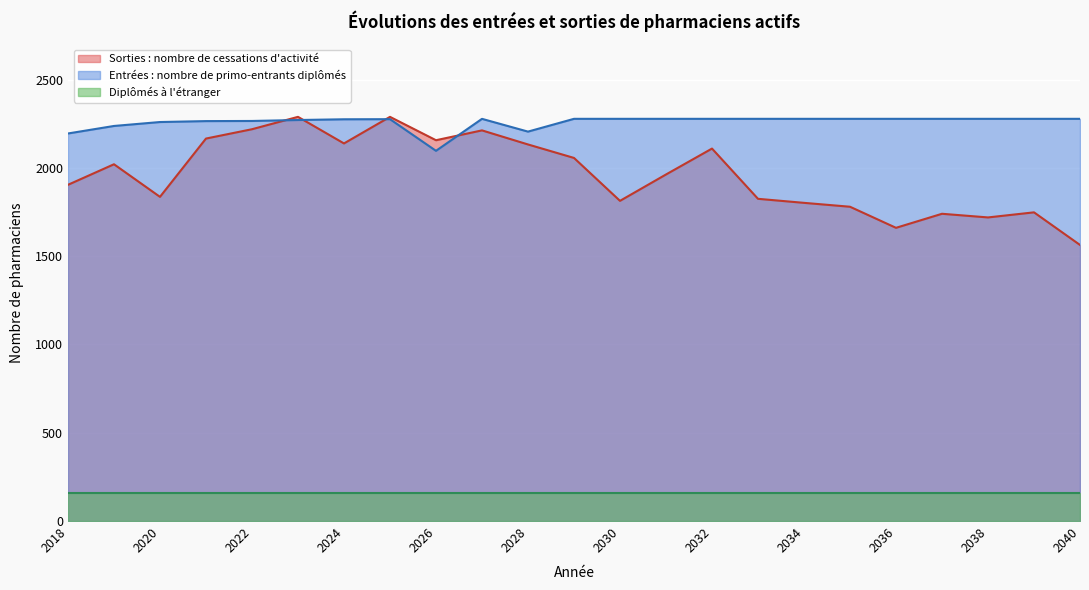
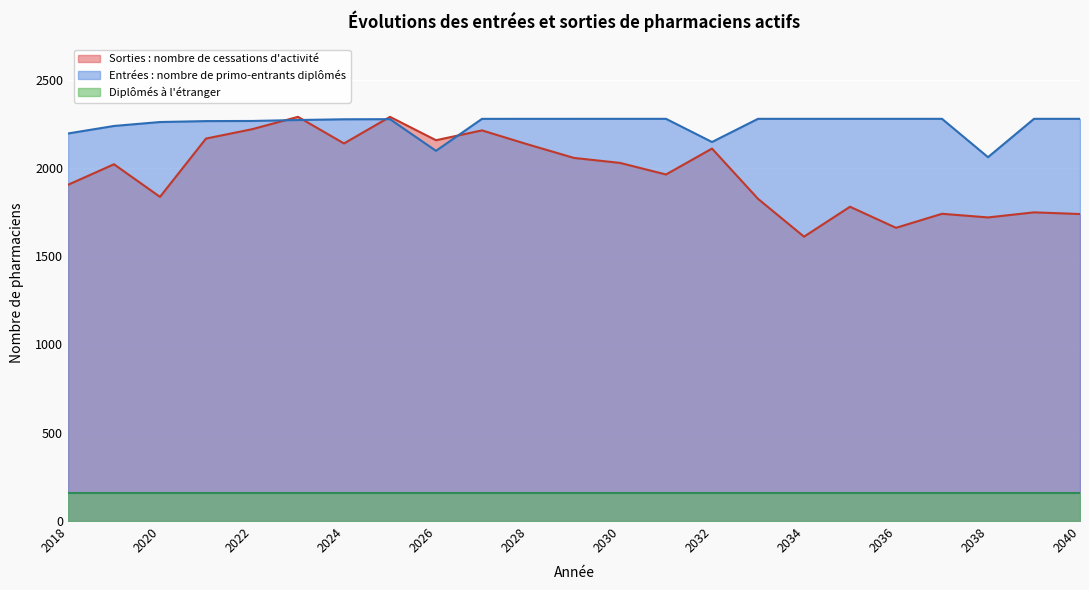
Entrées : nombre de primo-entrants diplômés, 2028: 2210 -> 2280
Sorties : nombre de cessations d'activité, 2030: 1810 -> 2030
Entrées : nombre de primo-entrants diplômés, 2032: 2280 -> 2150
Sorties : nombre de cessations d'activité, 2034: 1800 -> 1610
Entrées : nombre de primo-entrants diplômés, 2038: 2280 -> 2060
Sorties : nombre de cessations d'activité, 2040: 1560 -> 1740
